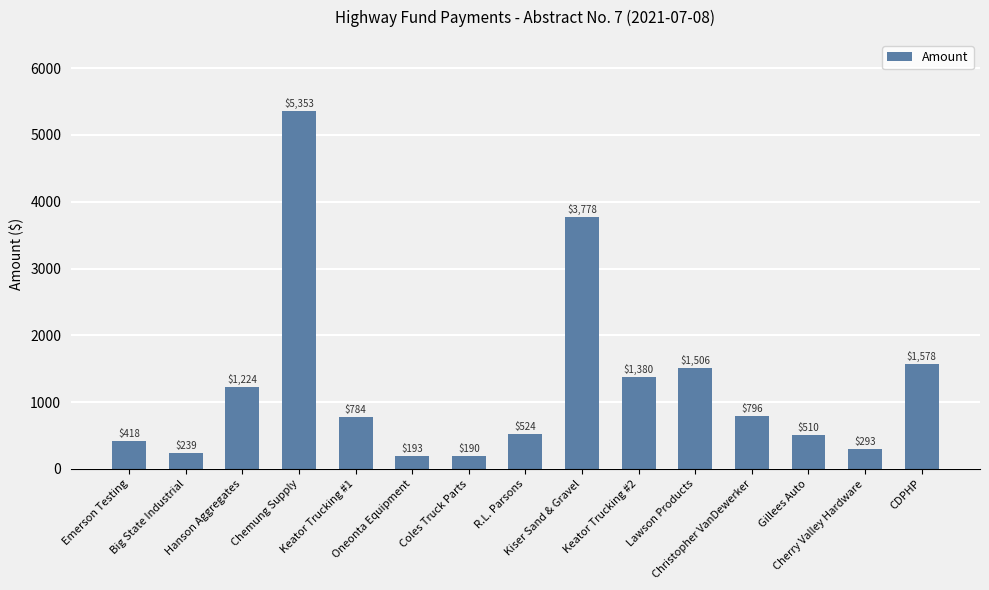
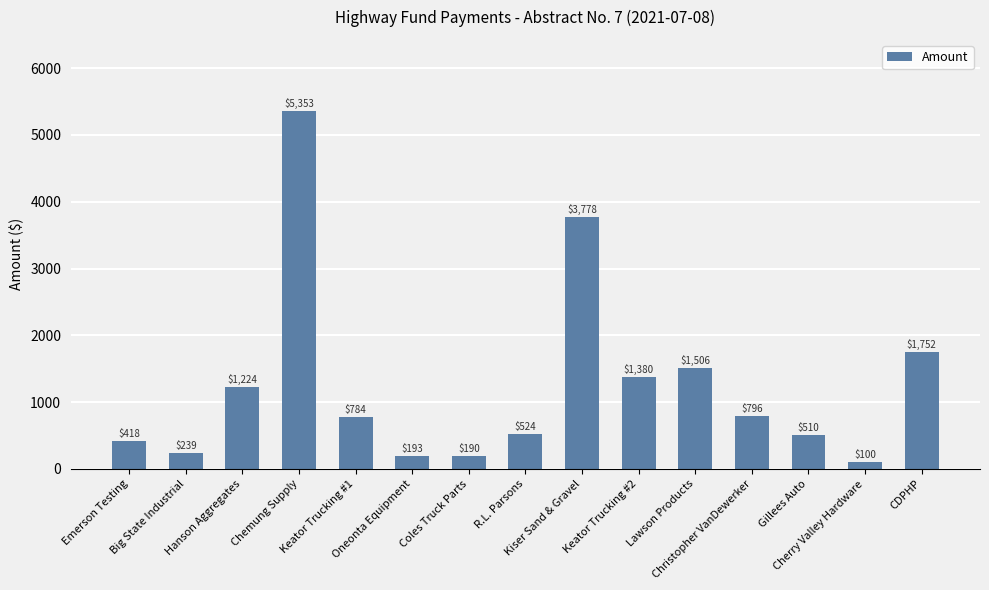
Cherry Valley Hardware: $293 -> $100
CDPHP: $1,578 -> $1,752
